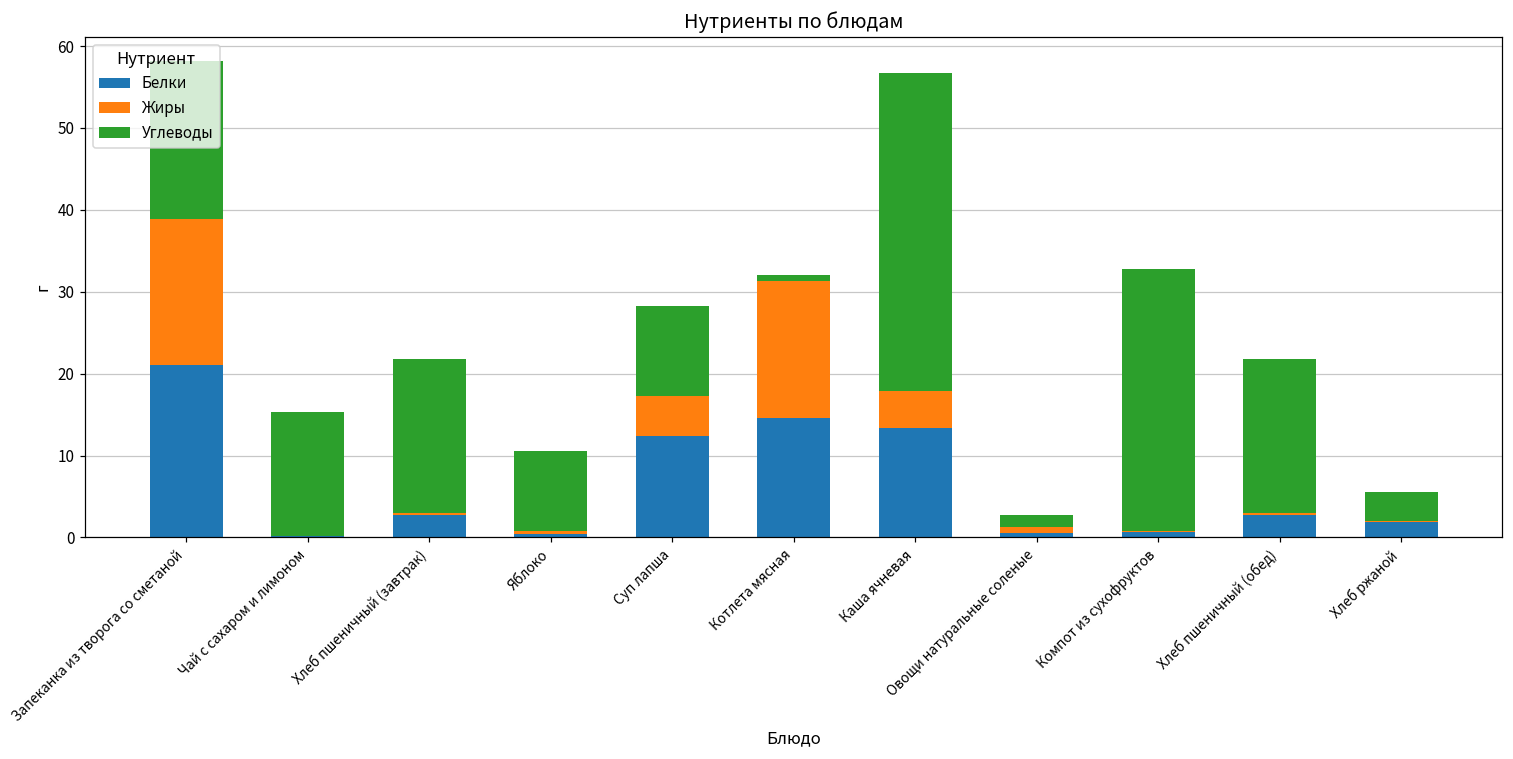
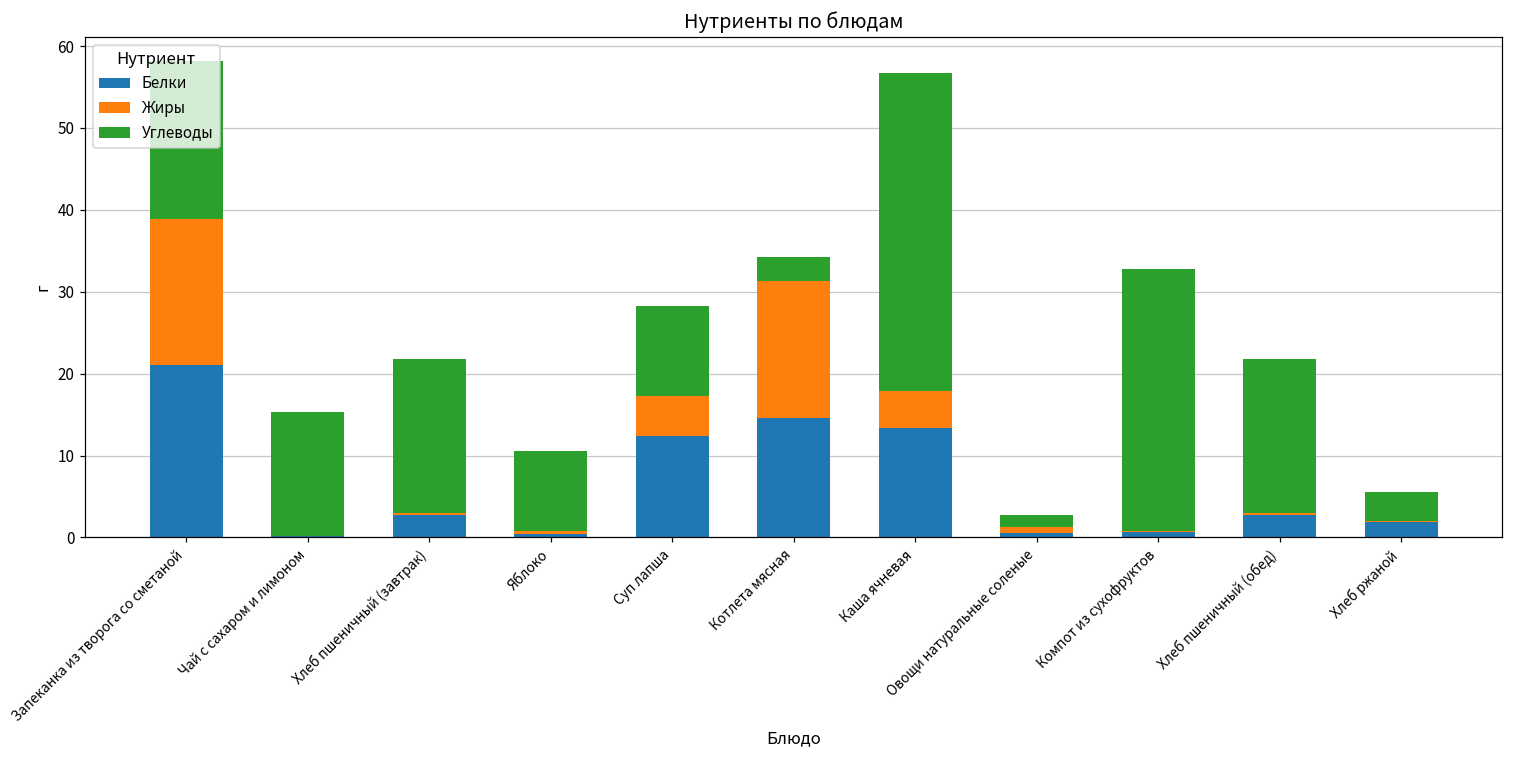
Углеводы, Котлета мясная: 1 -> 3
